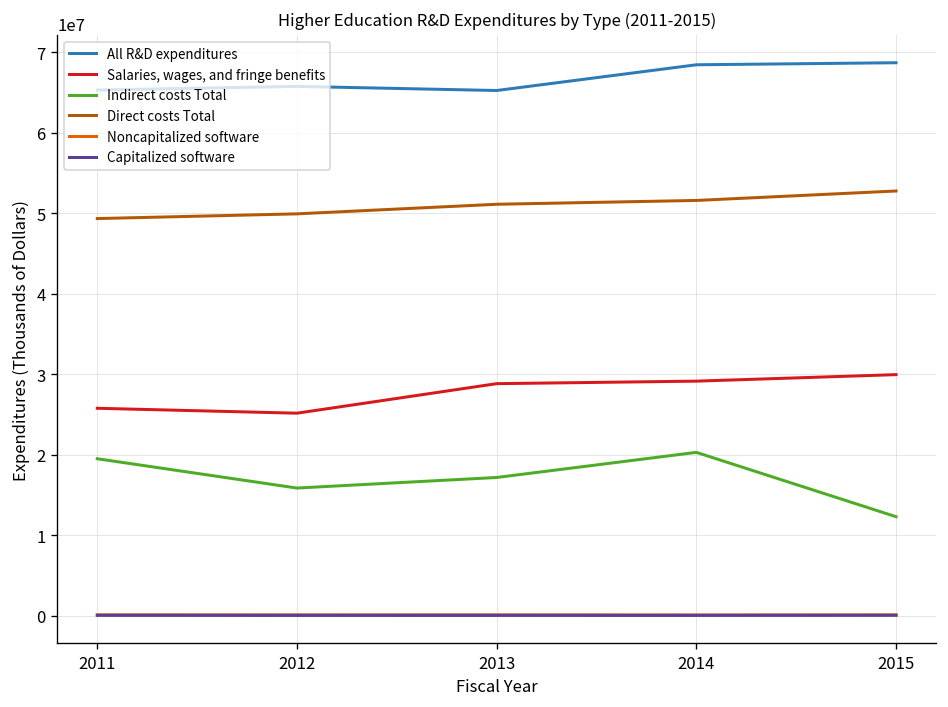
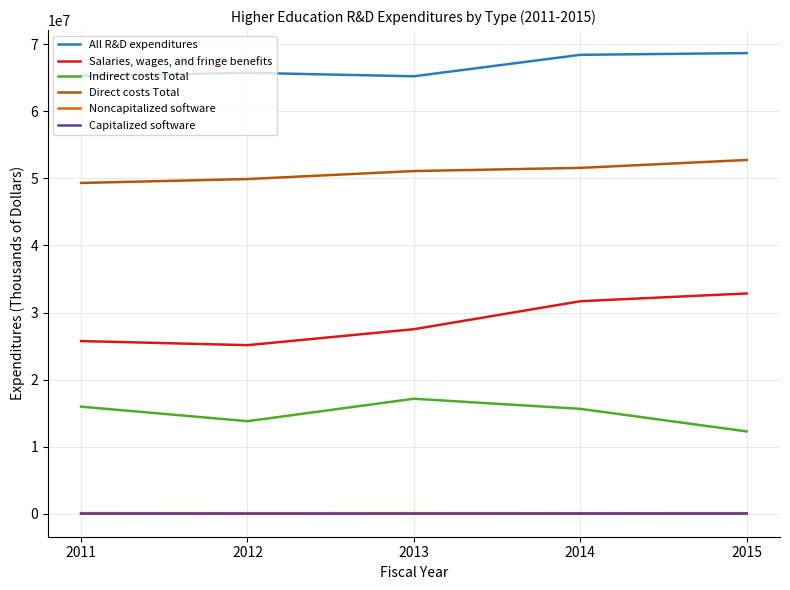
Indirect costs Total, 2011: 19000000 -> 16000000
Indirect costs Total, 2012: 16000000 -> 14000000
Salaries, wages, and fringe benefits, 2013: 29000000 -> 28000000
Salaries, wages, and fringe benefits, 2014: 29000000 -> 32000000
Indirect costs Total, 2014: 20000000 -> 16000000
Salaries, wages, and fringe benefits, 2015: 30000000 -> 33000000
